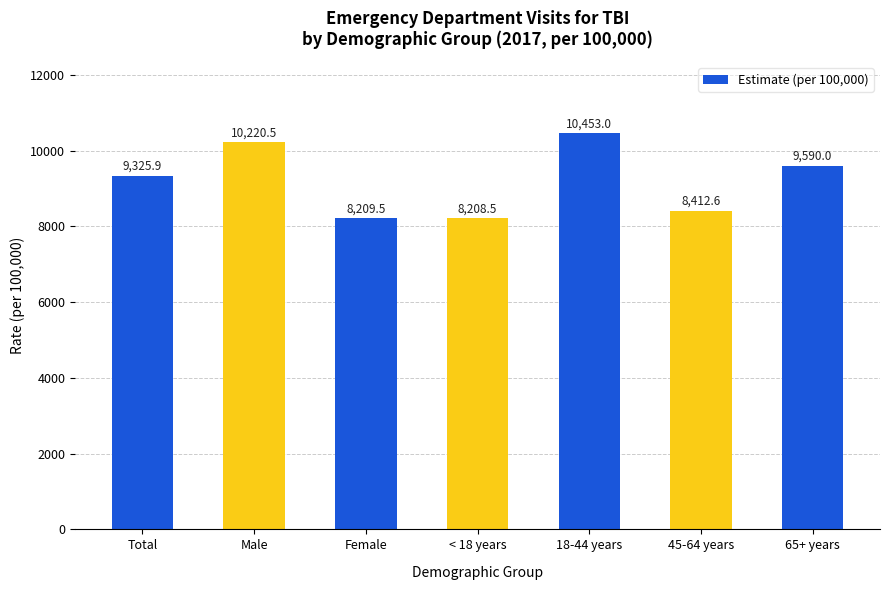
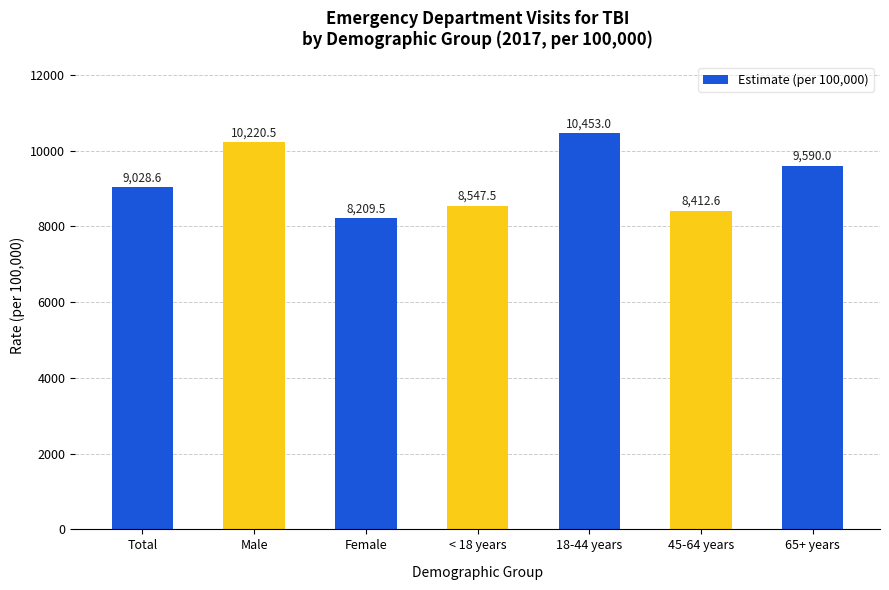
Total: 9,325.9 -> 9,028.6
< 18 years: 8,208.5 -> 8,547.5
